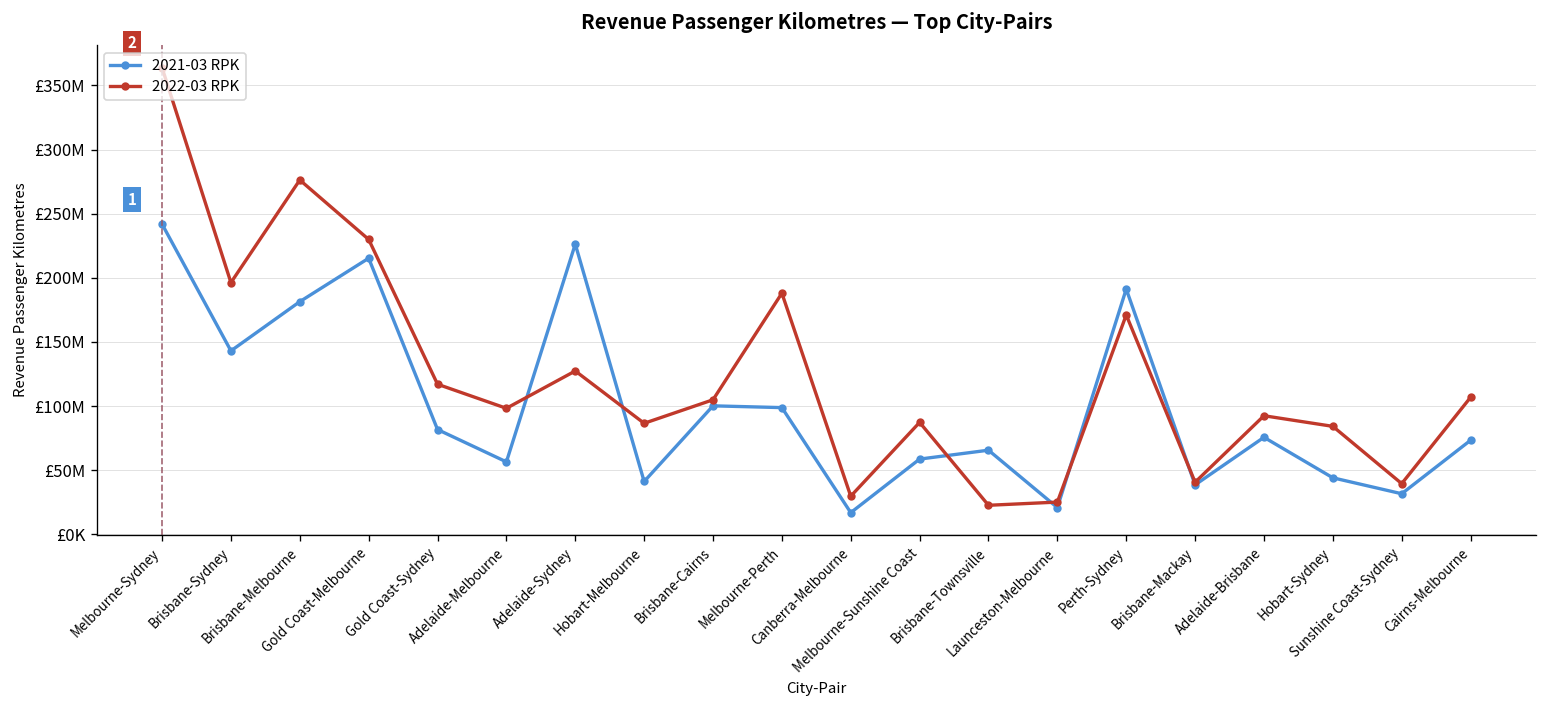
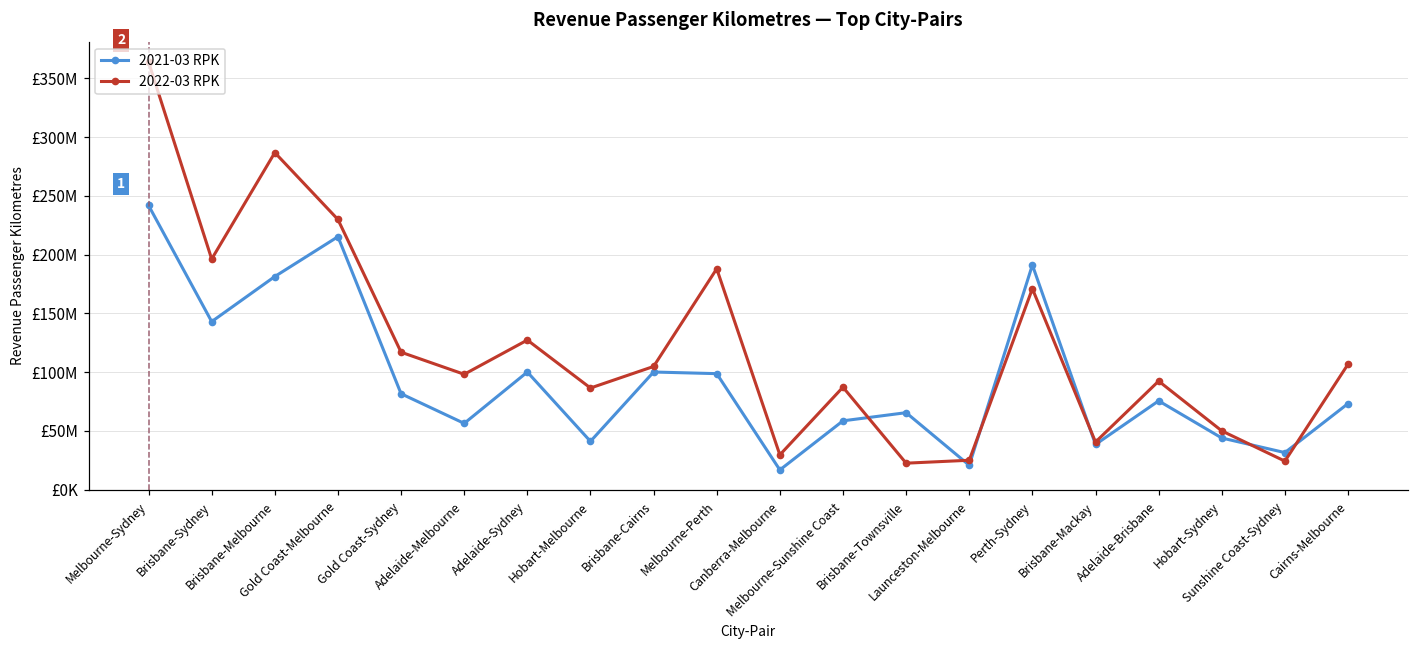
2022-03 RPK, Brisbane-Melbourne: £276000000 -> £287000000
2021-03 RPK, Adelaide-Sydney: £226000000 -> £100000000
2022-03 RPK, Hobart-Sydney: £84000000 -> £50000000
2022-03 RPK, Sunshine Coast-Sydney: £40000000 -> £24000000
